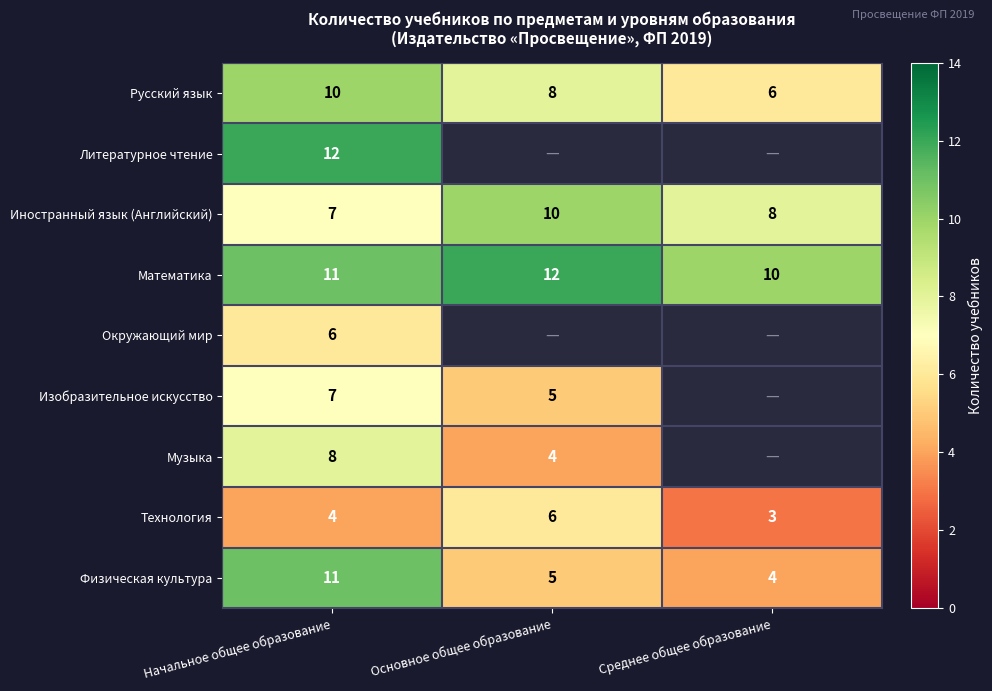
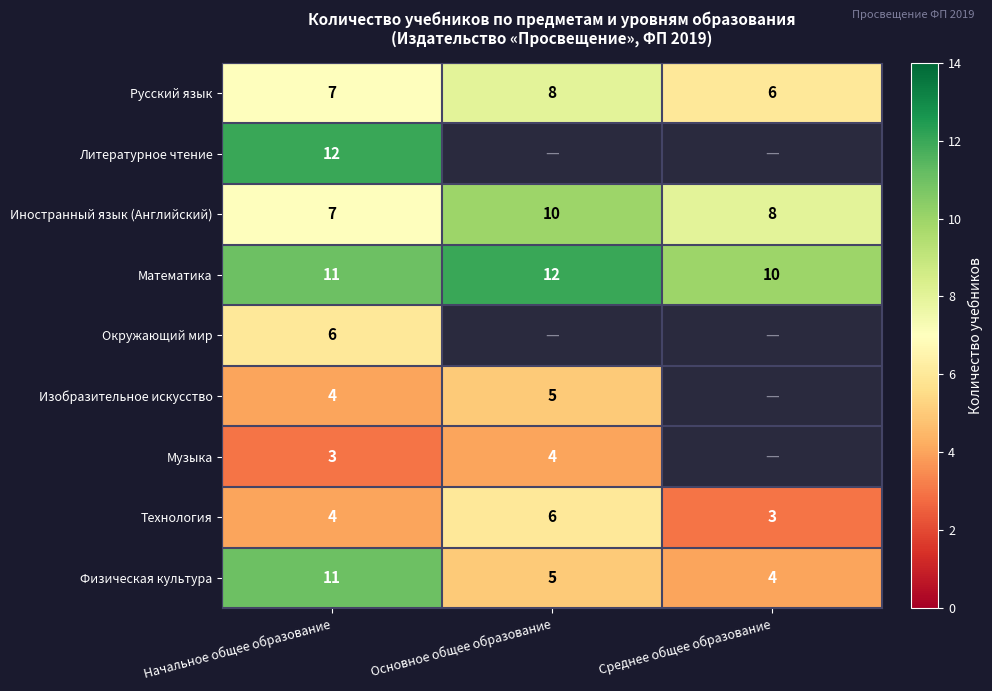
Русский язык, Начальное общее образование: 10 -> 7
Изобразительное искусство, Начальное общее образование: 7 -> 4
Музыка, Начальное общее образование: 8 -> 3
